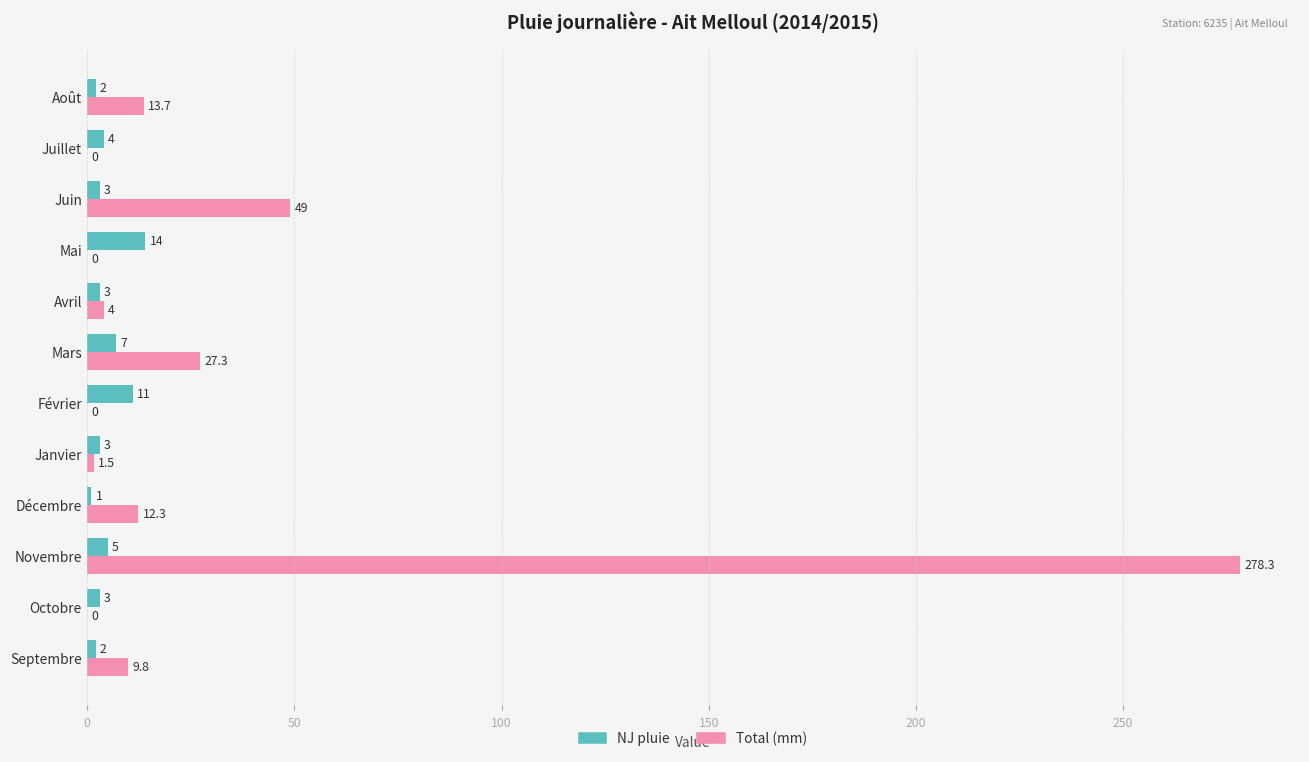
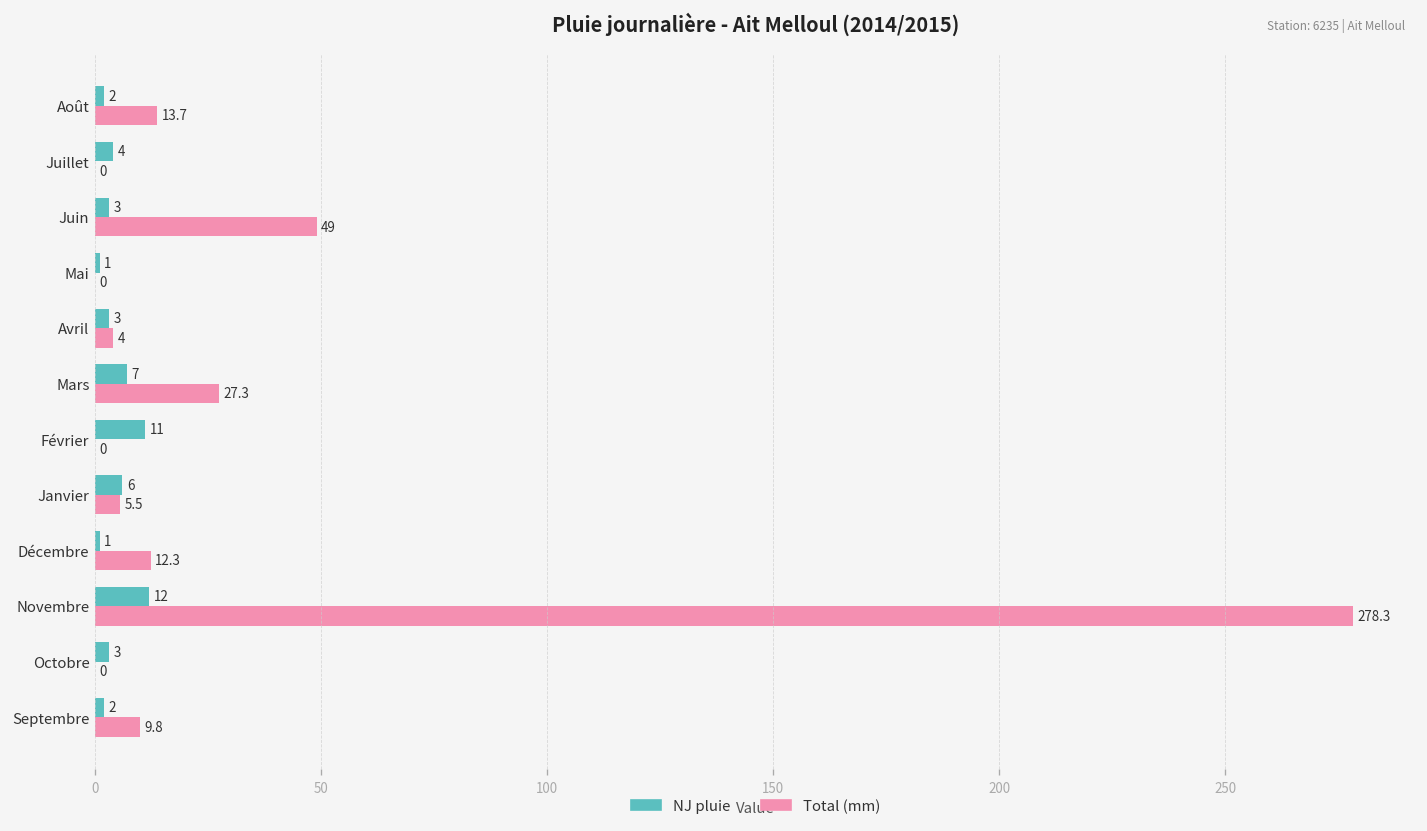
NJ pluie, Mai: 14 -> 1
NJ pluie, Janvier: 3 -> 6
Total (mm), Janvier: 1.5 -> 5.5
NJ pluie, Novembre: 5 -> 12
